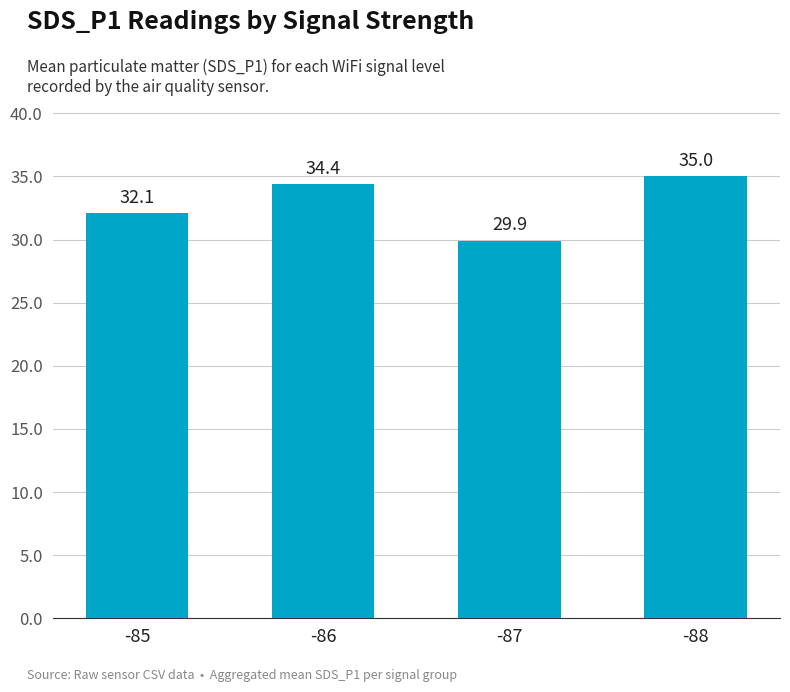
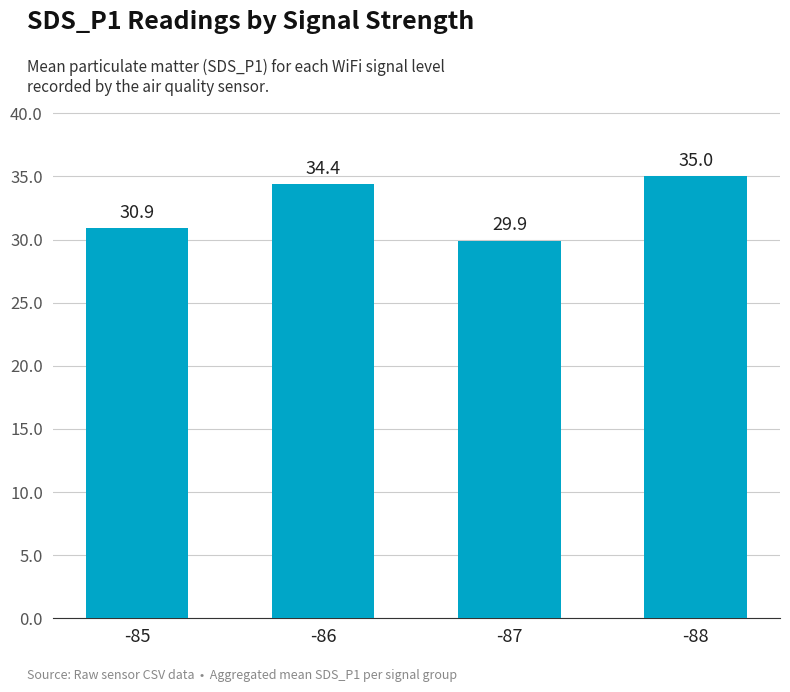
-85: 32.1 -> 30.9
